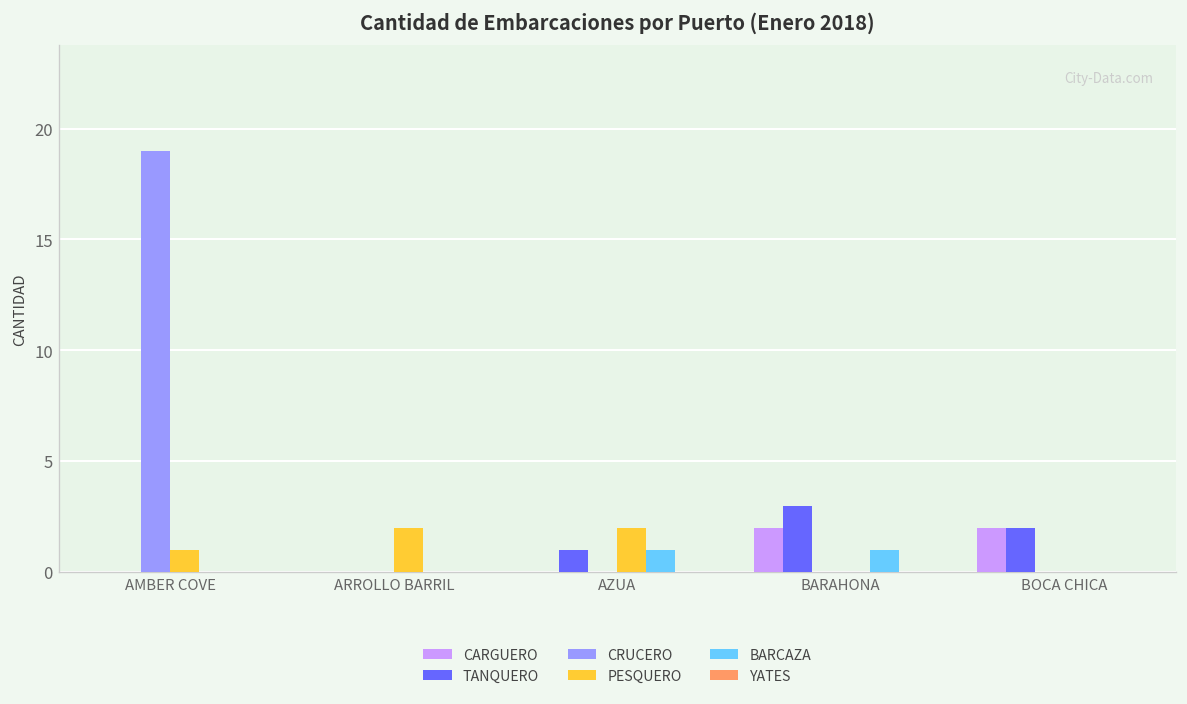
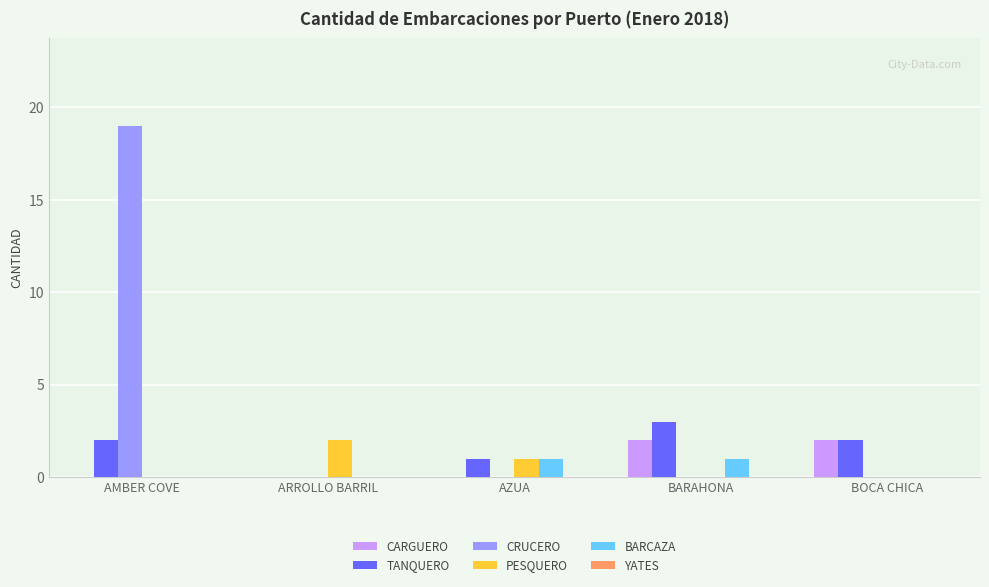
TANQUERO, AMBER COVE: 0 -> 2
PESQUERO, AMBER COVE: 1 -> 0
PESQUERO, AZUA: 2 -> 1
